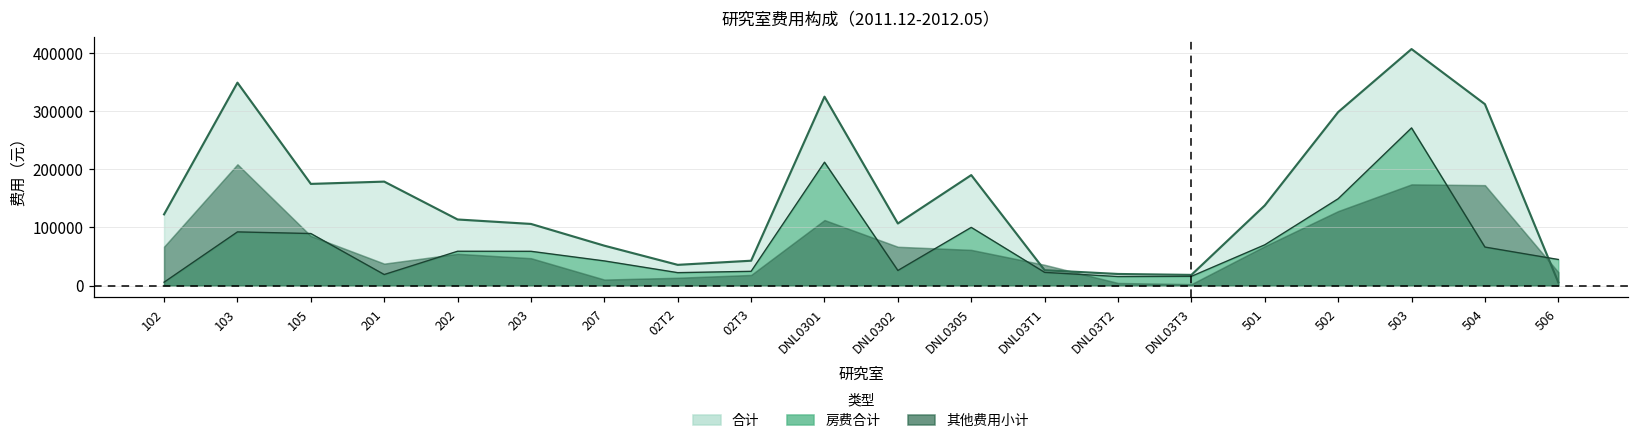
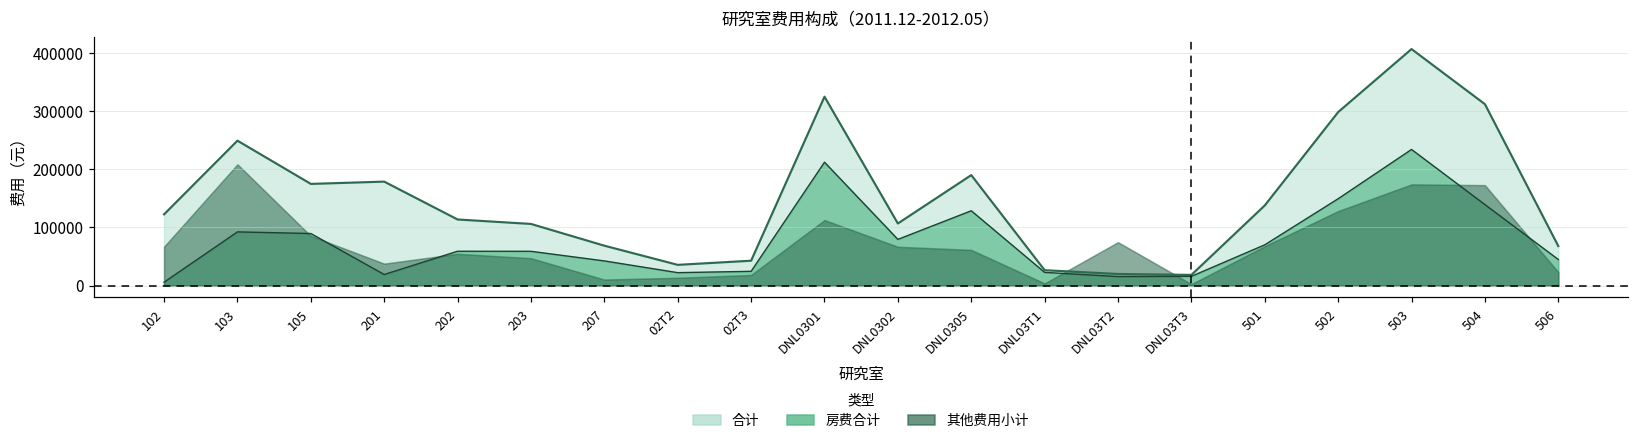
合计, 103: 350000 -> 250000
房费合计, DNL0302: 30000 -> 80000
房费合计, DNL0305: 100000 -> 130000
其他费用小计, DNL03T1: 40000 -> 0
其他费用小计, DNL03T2: 0 -> 70000
房费合计, 503: 270000 -> 230000
房费合计, 504: 70000 -> 140000
合计, 506: 10000 -> 70000
